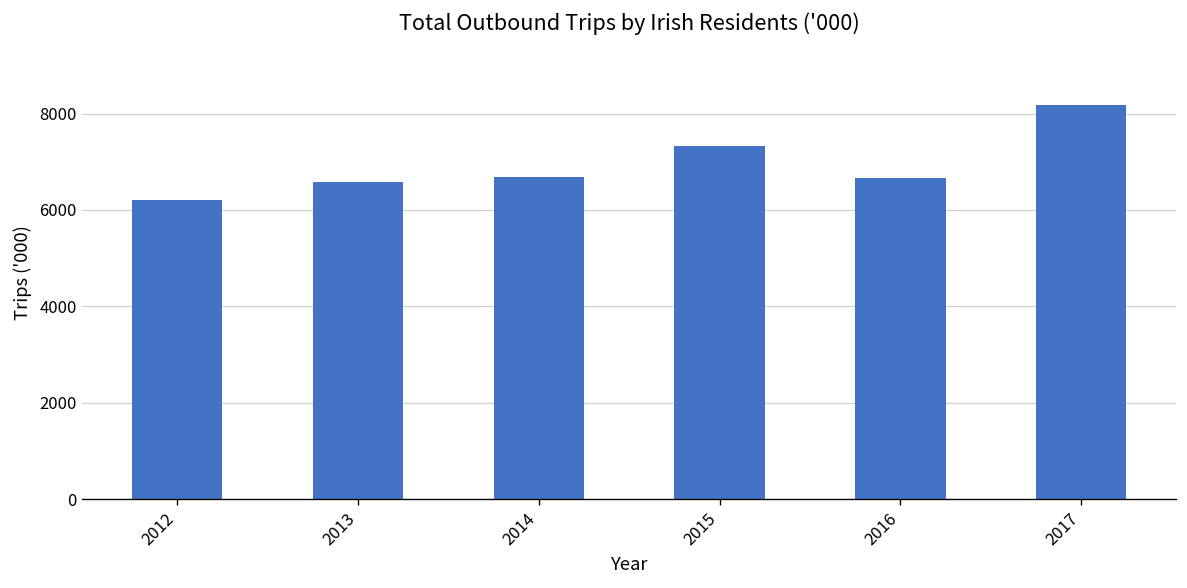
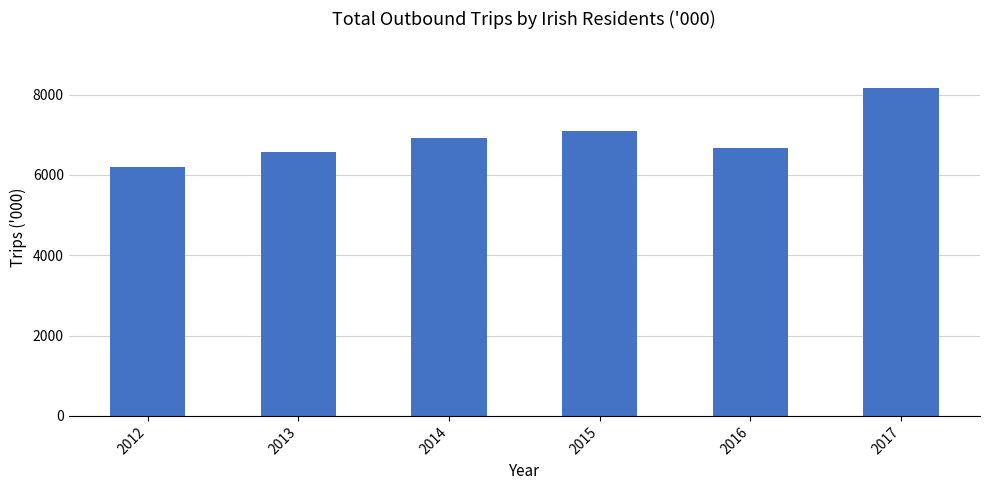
2014: 6700 -> 6900
2015: 7300 -> 7100
